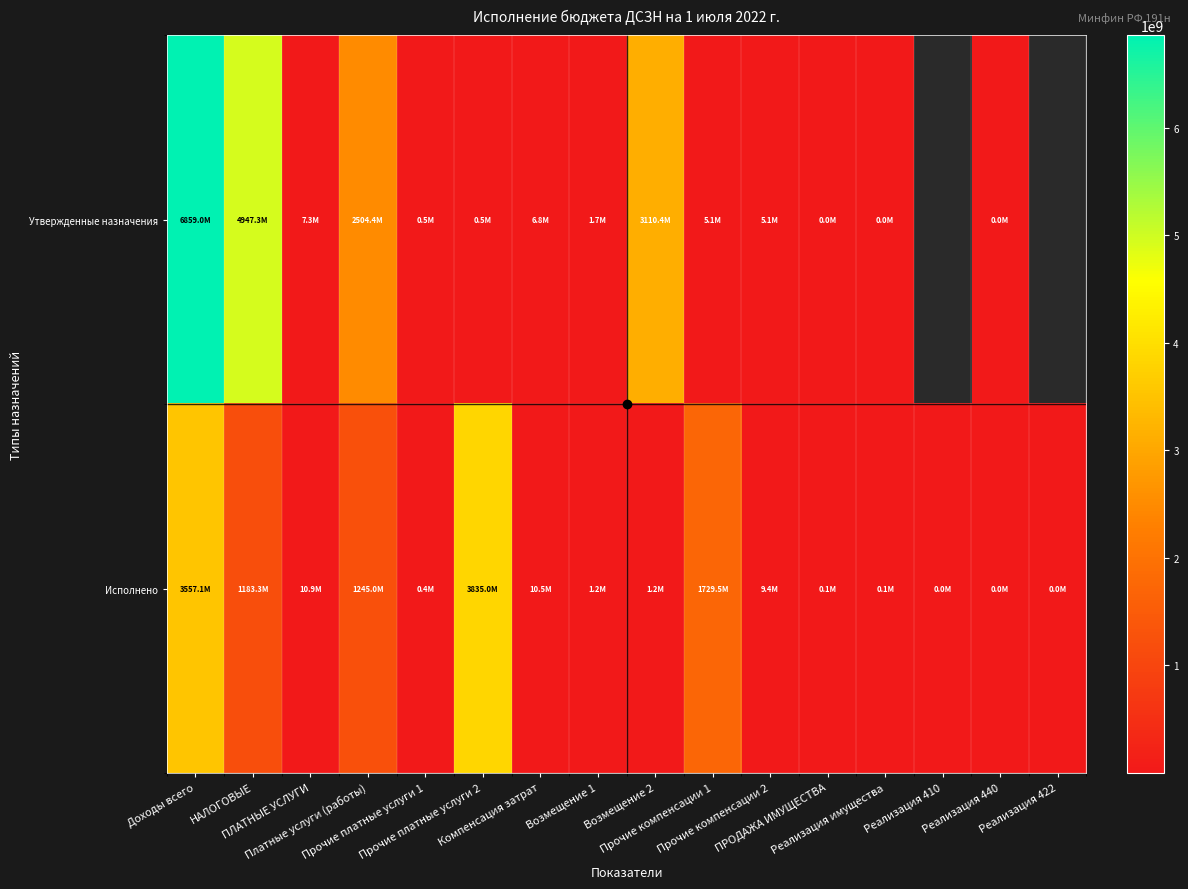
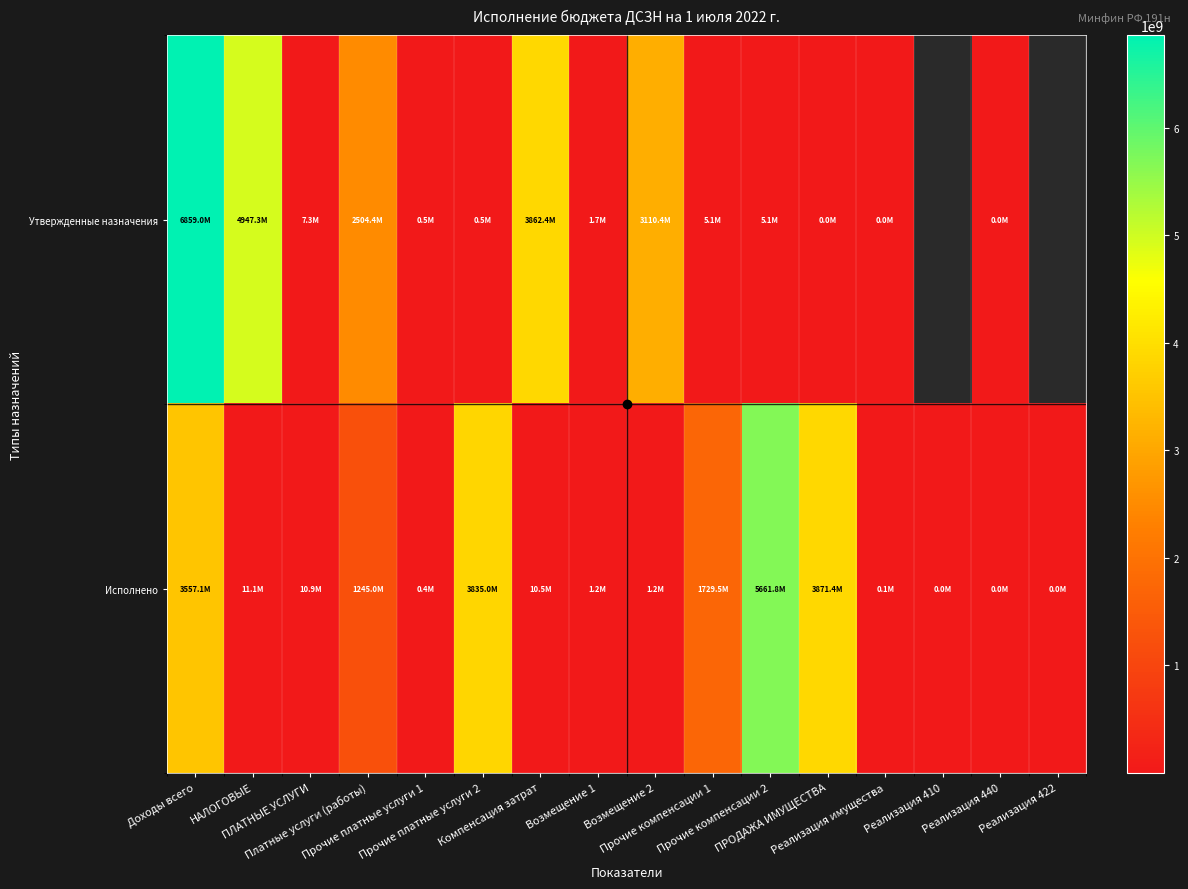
Утвержденные назначения, Компенсация затрат: 6.8M -> 3862.4M
Исполнено, НАЛОГОВЫЕ: 1183.3M -> 11.1M
Исполнено, Прочие компенсации 2: 9.4M -> 5661.8M
Исполнено, ПРОДАЖА ИМУЩЕСТВА: 0.1M -> 3871.4M
